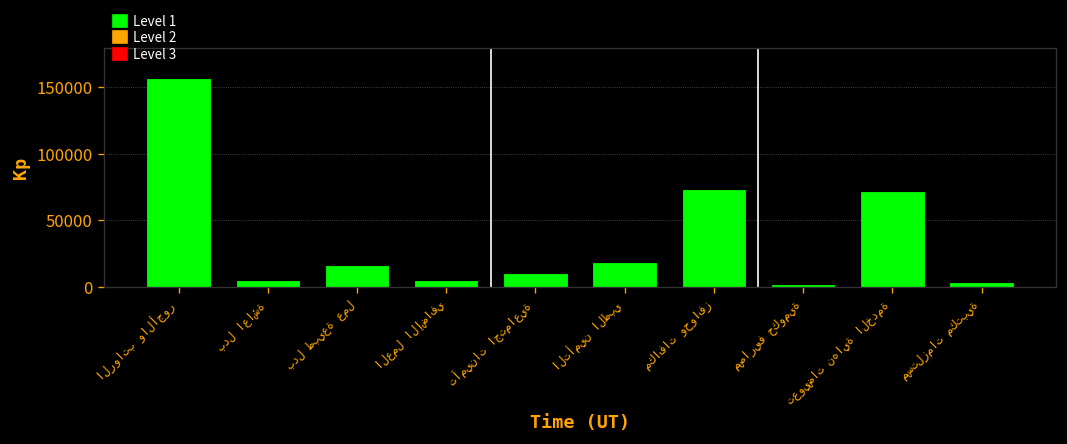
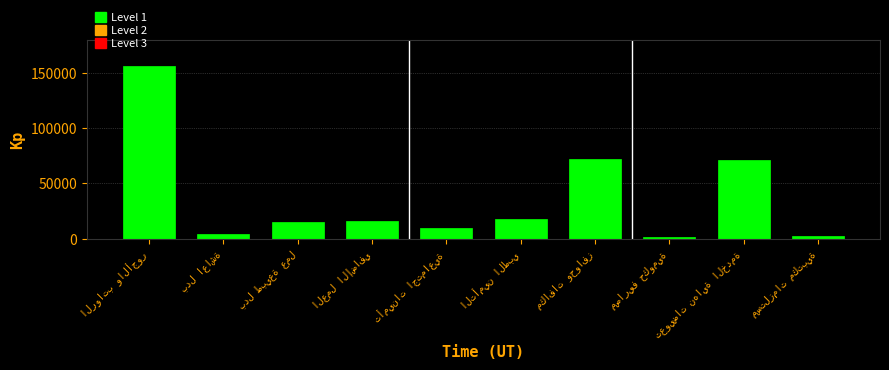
العمل الإضافي: 4000 -> 17000
